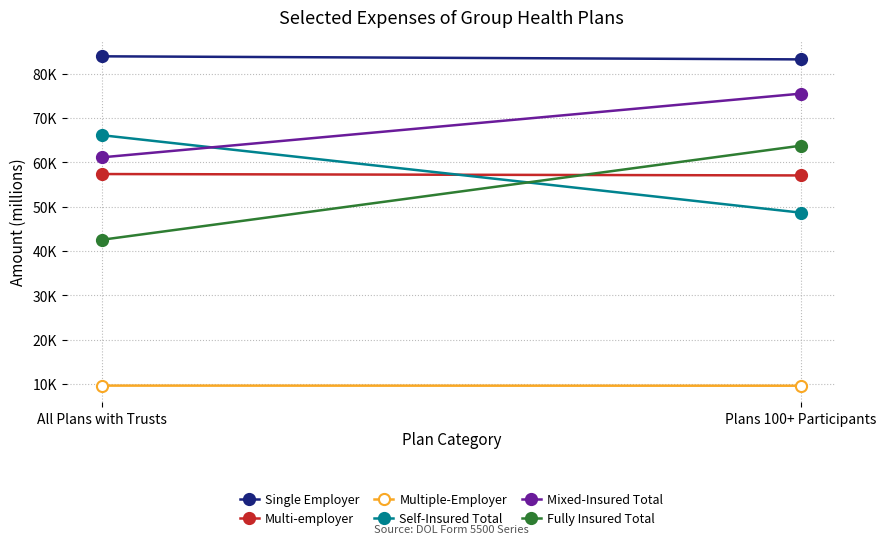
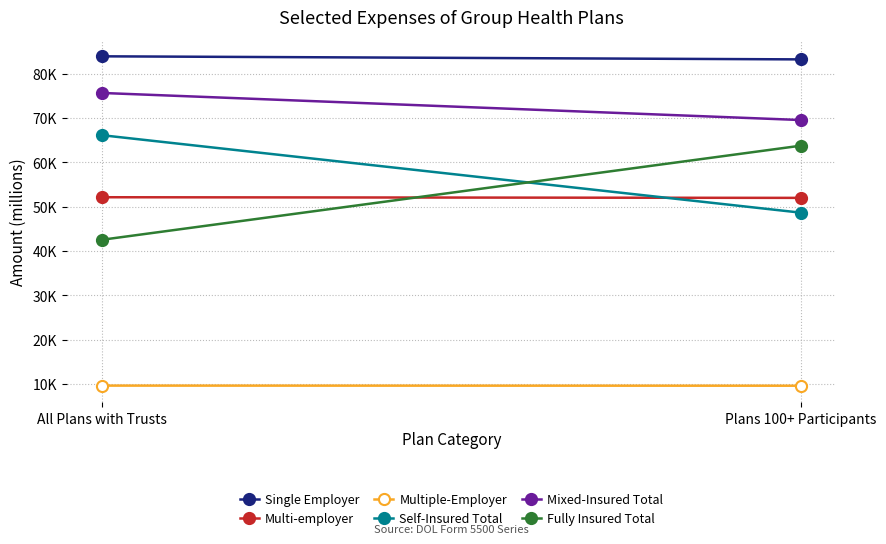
Multi-employer, All Plans with Trusts: 57000 -> 52000
Mixed-Insured Total, All Plans with Trusts: 61000 -> 76000
Multi-employer, Plans 100+ Participants: 57000 -> 52000
Mixed-Insured Total, Plans 100+ Participants: 75000 -> 70000
